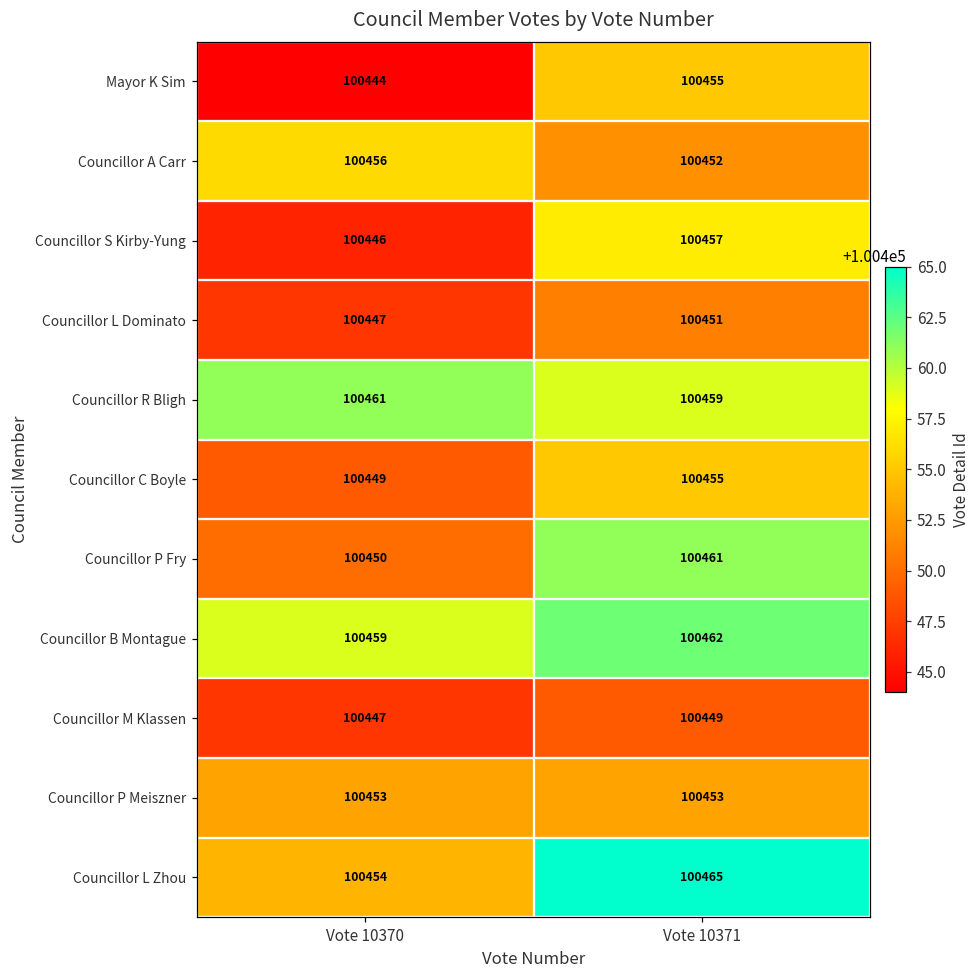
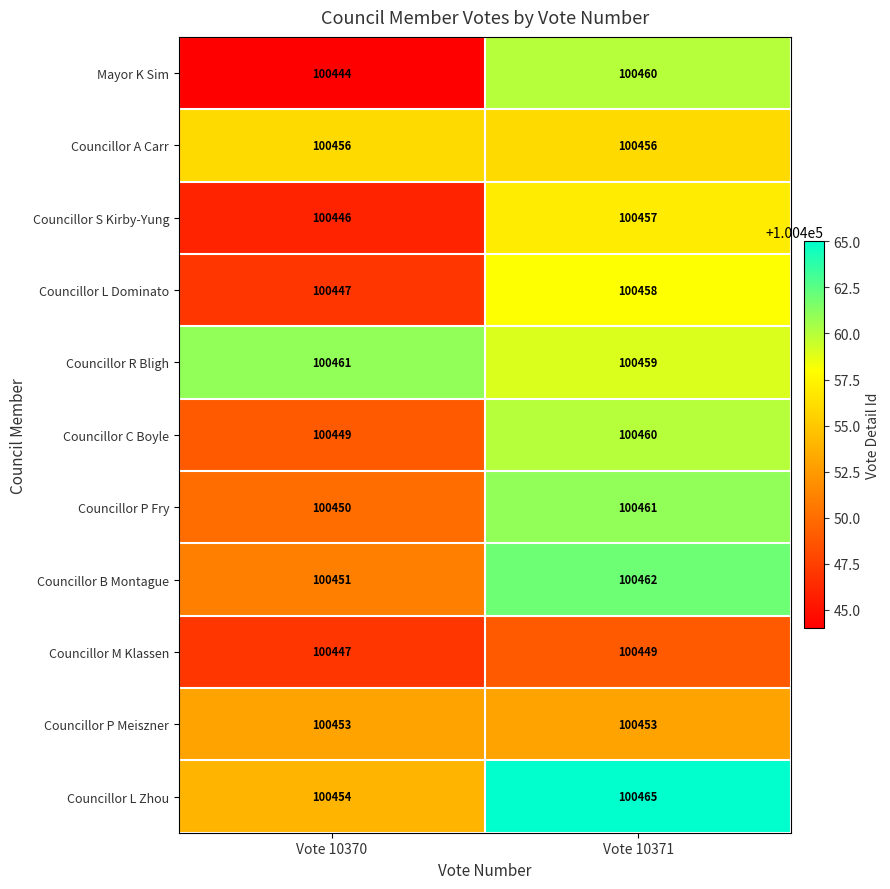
Mayor K Sim, Vote 10371: 100455 -> 100460
Councillor A Carr, Vote 10371: 100452 -> 100456
Councillor L Dominato, Vote 10371: 100451 -> 100458
Councillor C Boyle, Vote 10371: 100455 -> 100460
Councillor B Montague, Vote 10370: 100459 -> 100451
